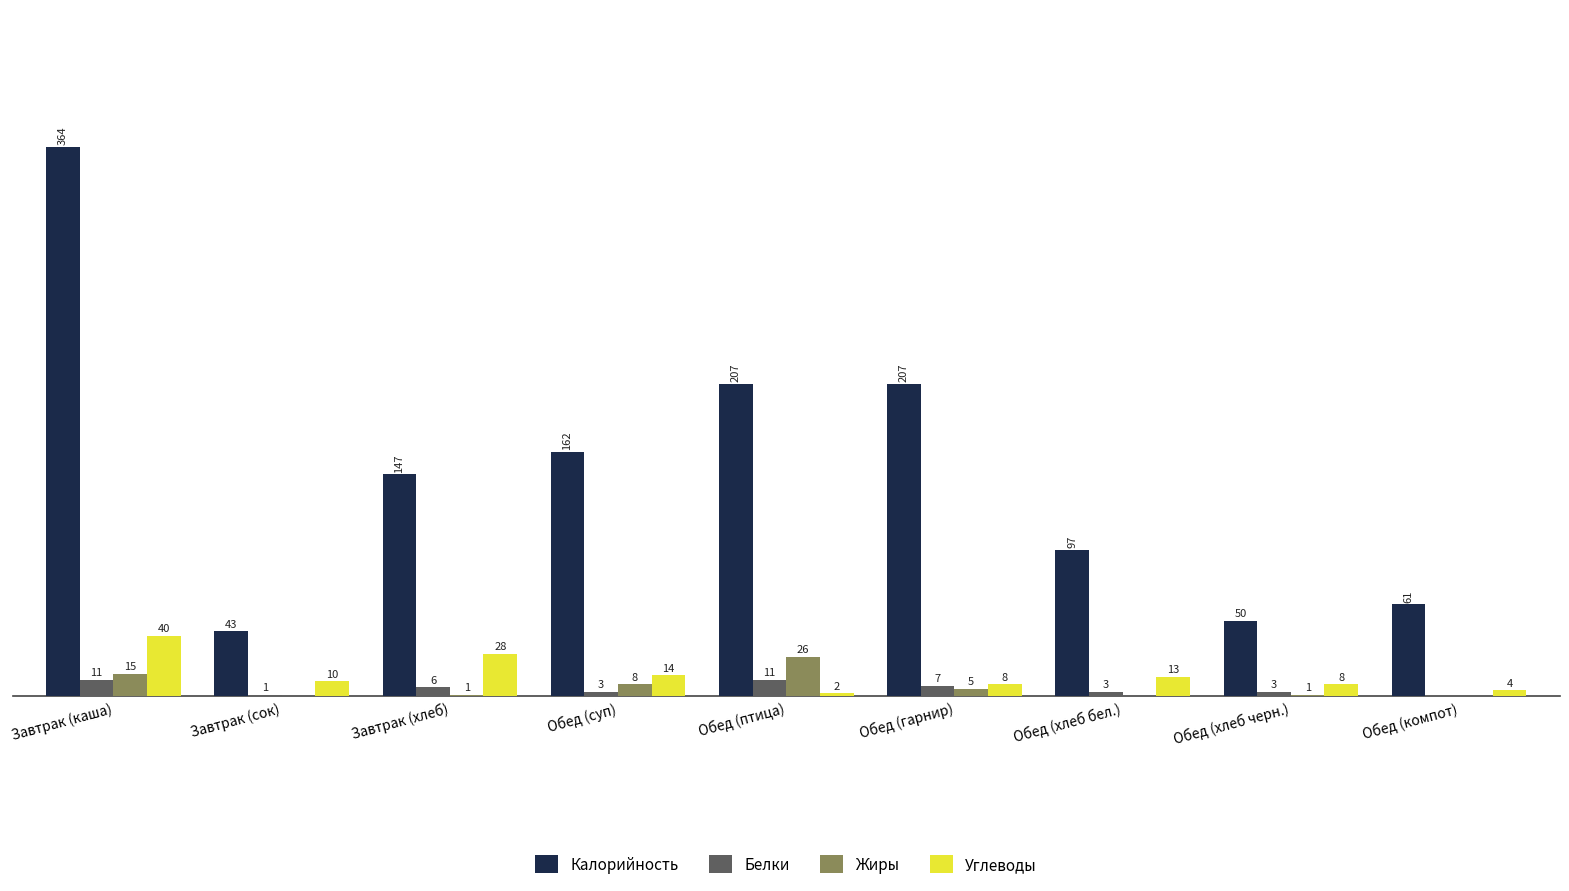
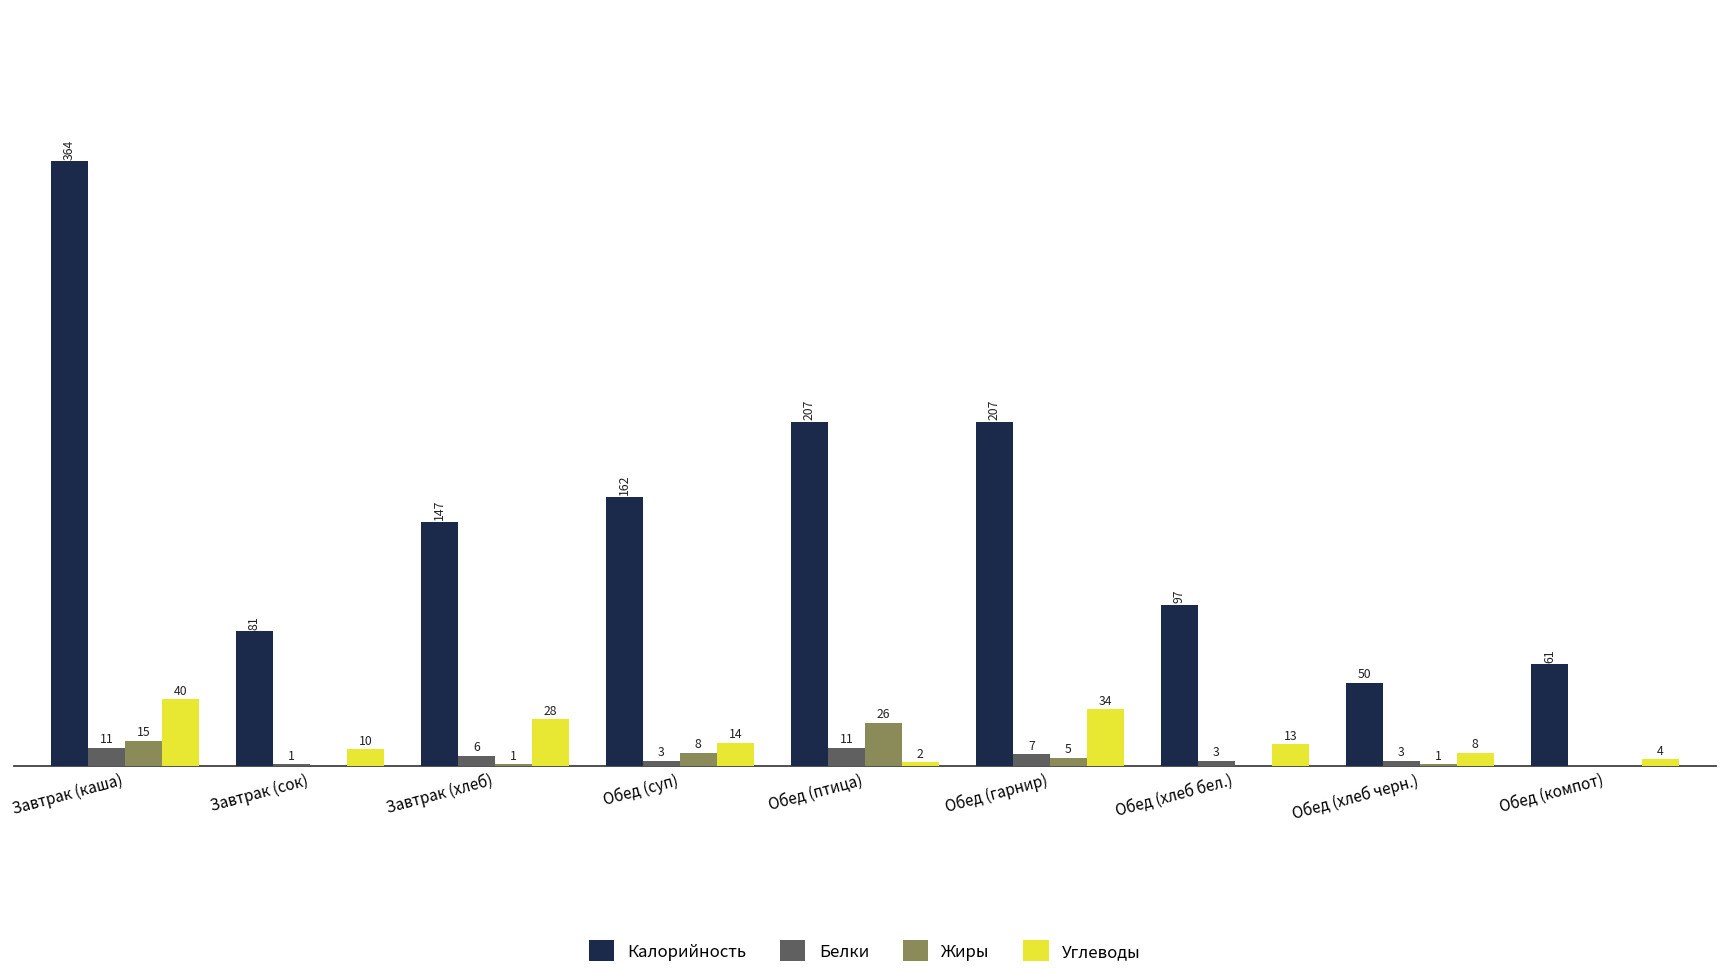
Калорийность, Завтрак (сок): 43 -> 81
Углеводы, Обед (гарнир): 8 -> 34
